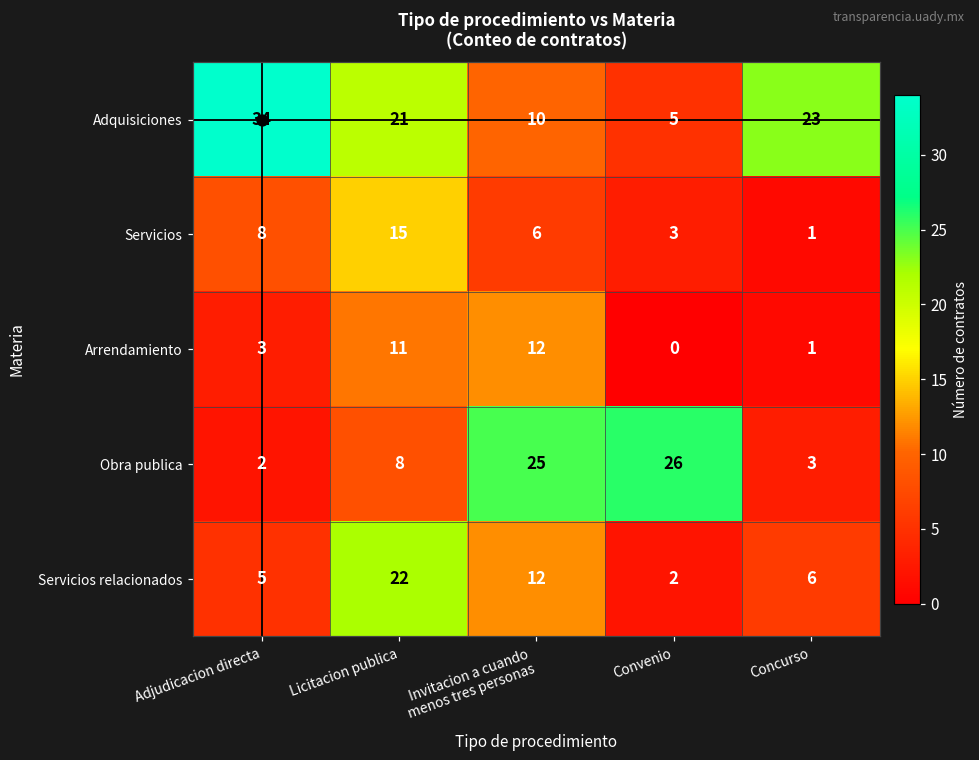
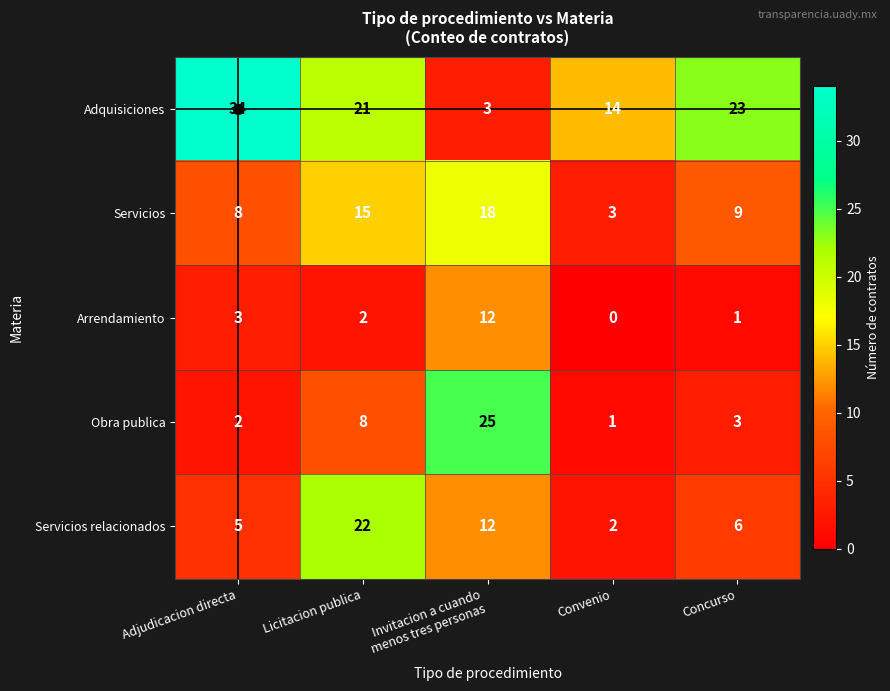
Adquisiciones, Invitacion a cuando menos tres personas: 10 -> 3
Adquisiciones, Convenio: 5 -> 14
Servicios, Invitacion a cuando menos tres personas: 6 -> 18
Servicios, Concurso: 1 -> 9
Arrendamiento, Licitacion publica: 11 -> 2
Obra publica, Convenio: 26 -> 1
